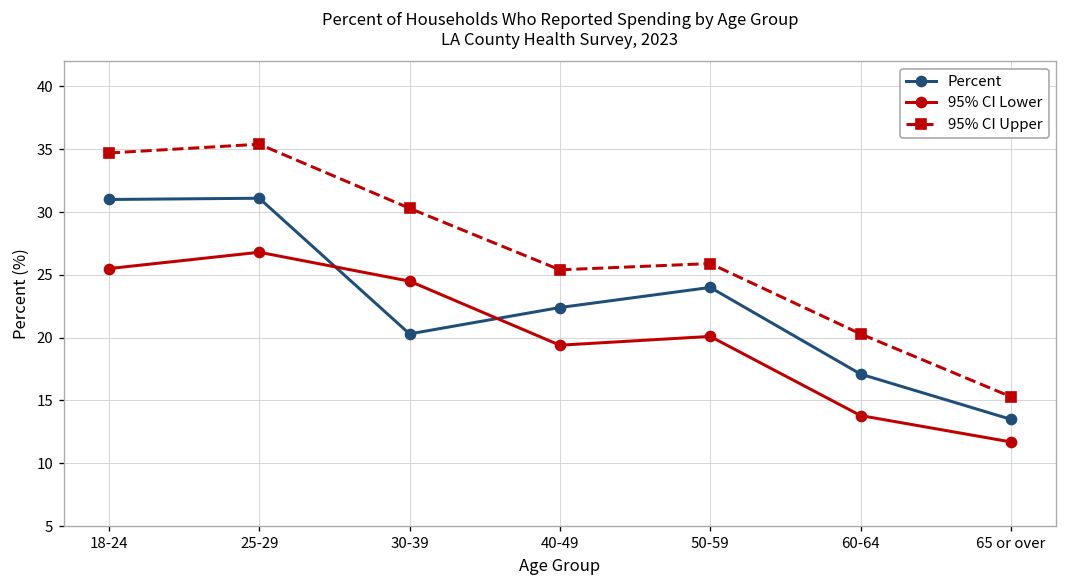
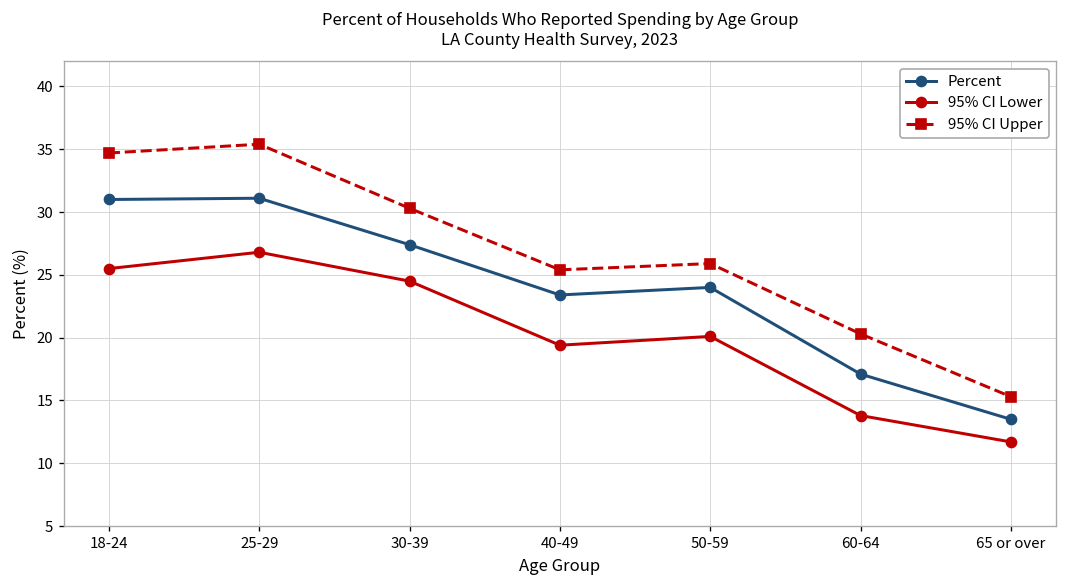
Percent, 30-39: 20.3 -> 27.4
Percent, 40-49: 22.4 -> 23.4
